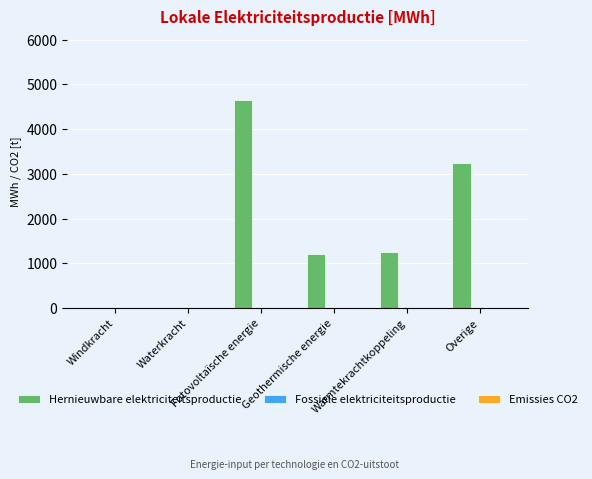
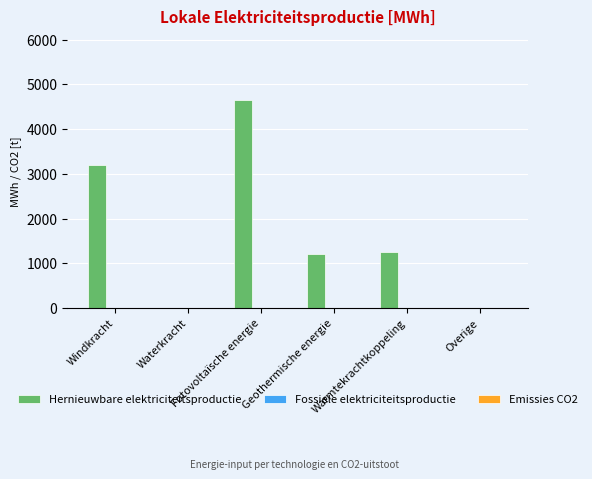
Hernieuwbare elektriciteitsproductie, Windkracht: 0 -> 3200
Hernieuwbare elektriciteitsproductie, Overige: 3200 -> 0
